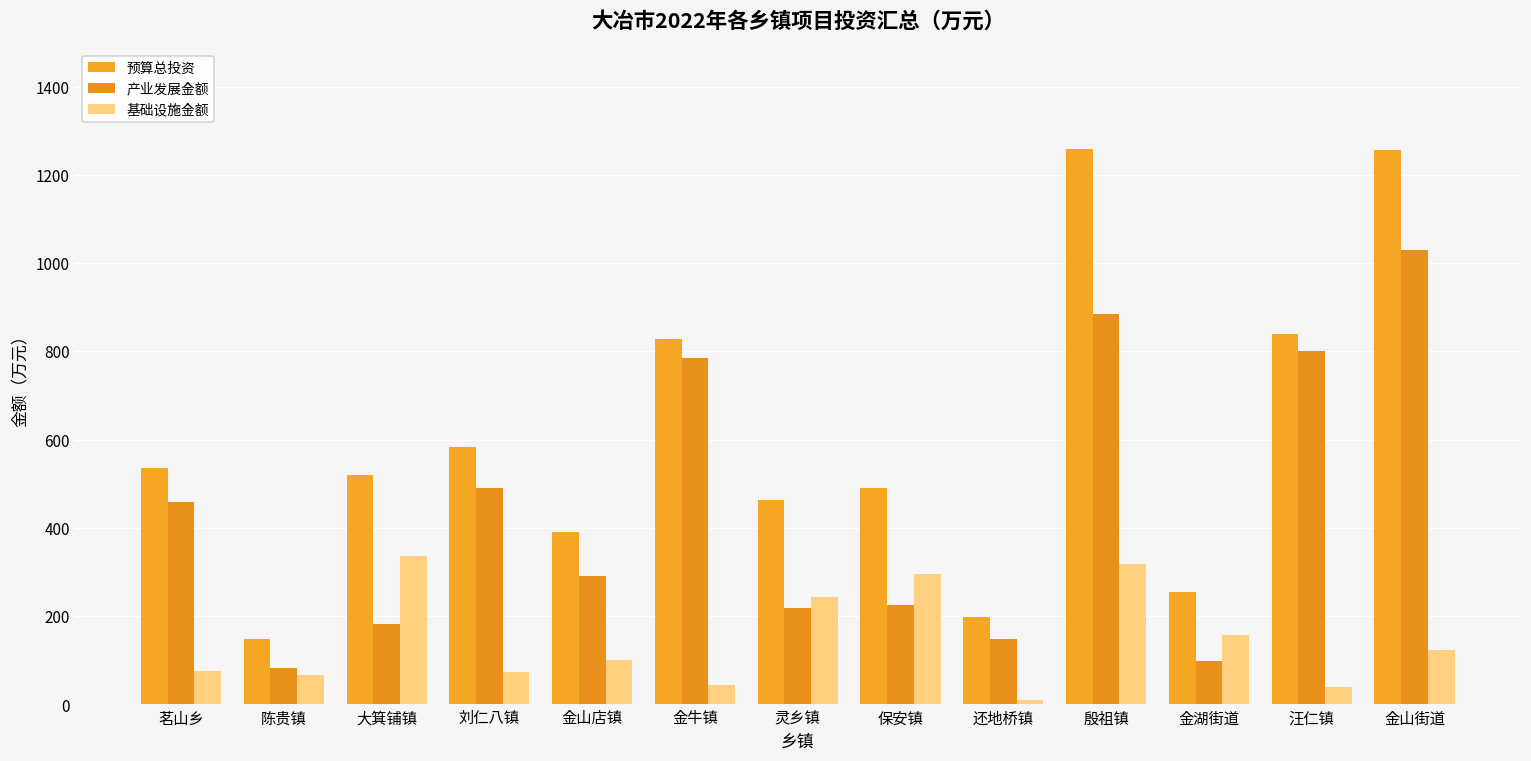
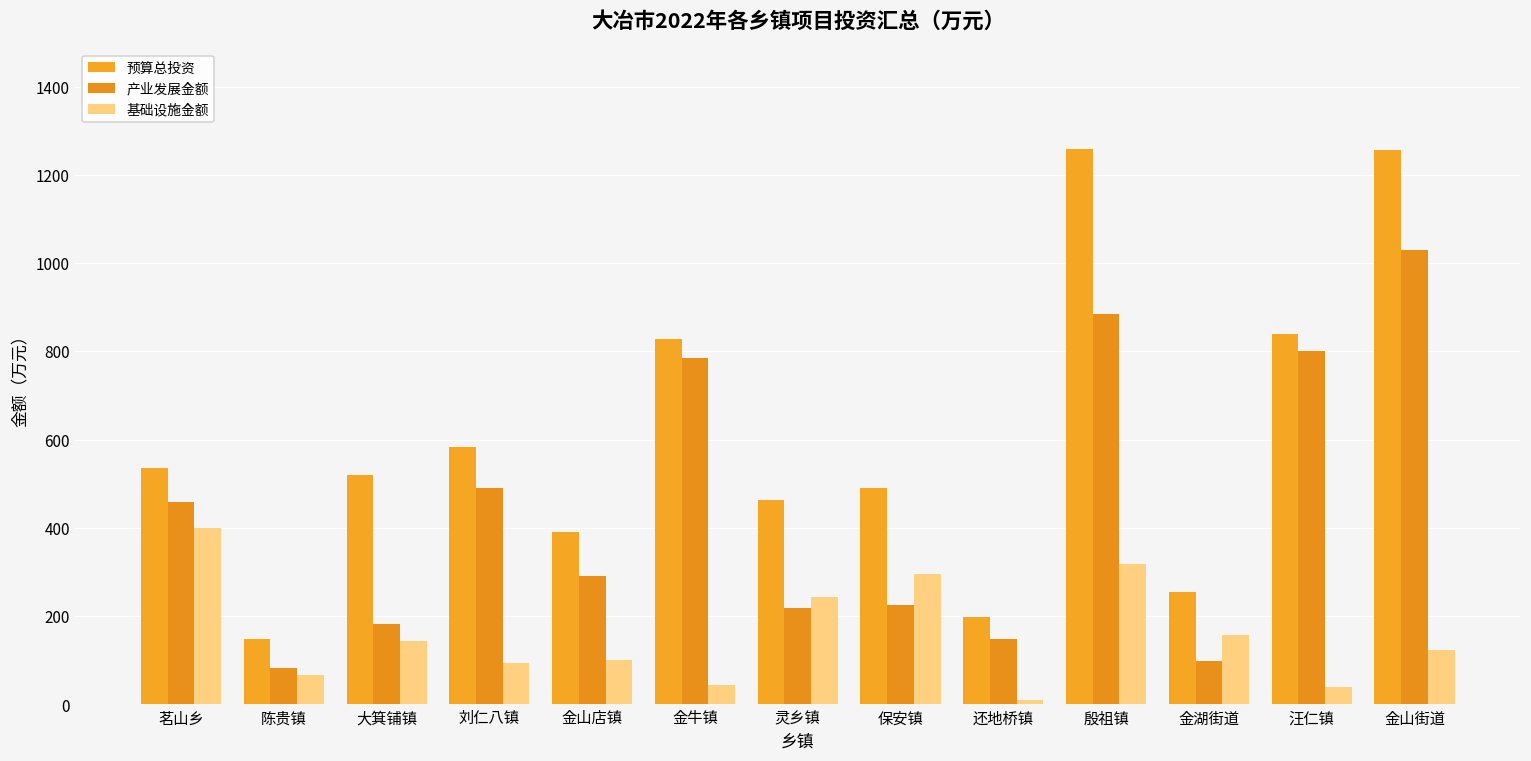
基础设施金额, 茗山乡: 80 -> 400
基础设施金额, 大箕铺镇: 340 -> 140
基础设施金额, 刘仁八镇: 70 -> 90
